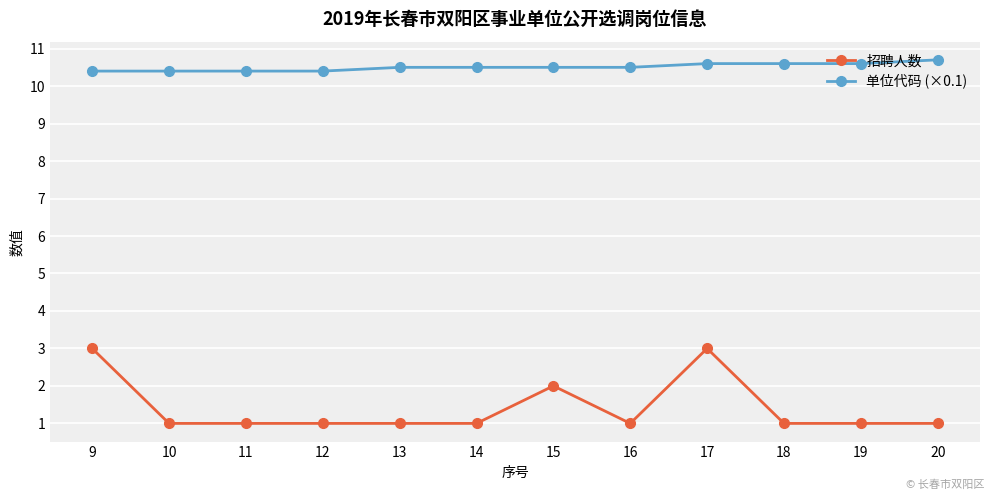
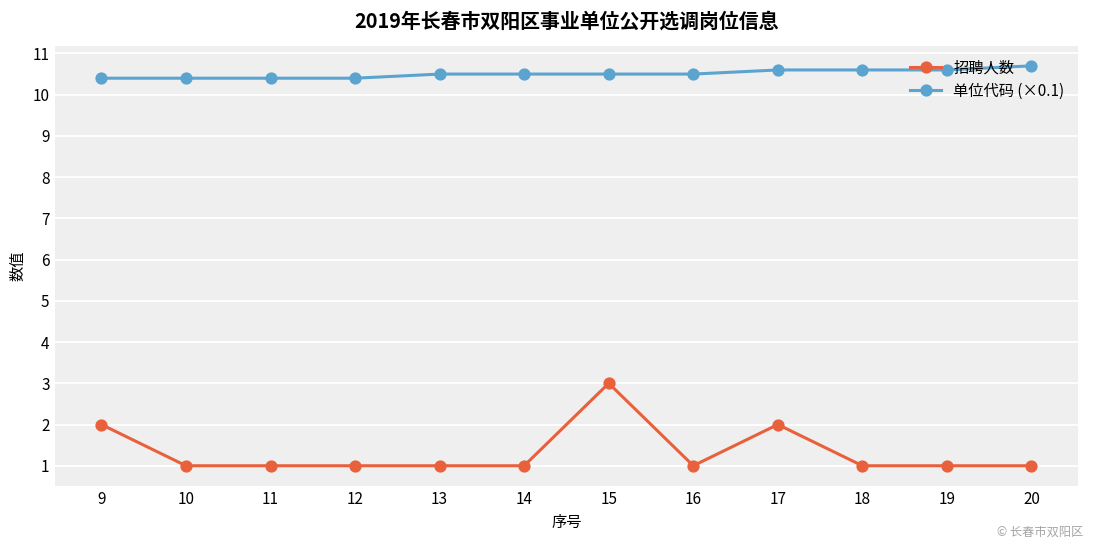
招聘人数, 9: 3 -> 2
招聘人数, 15: 2 -> 3
招聘人数, 17: 3 -> 2
